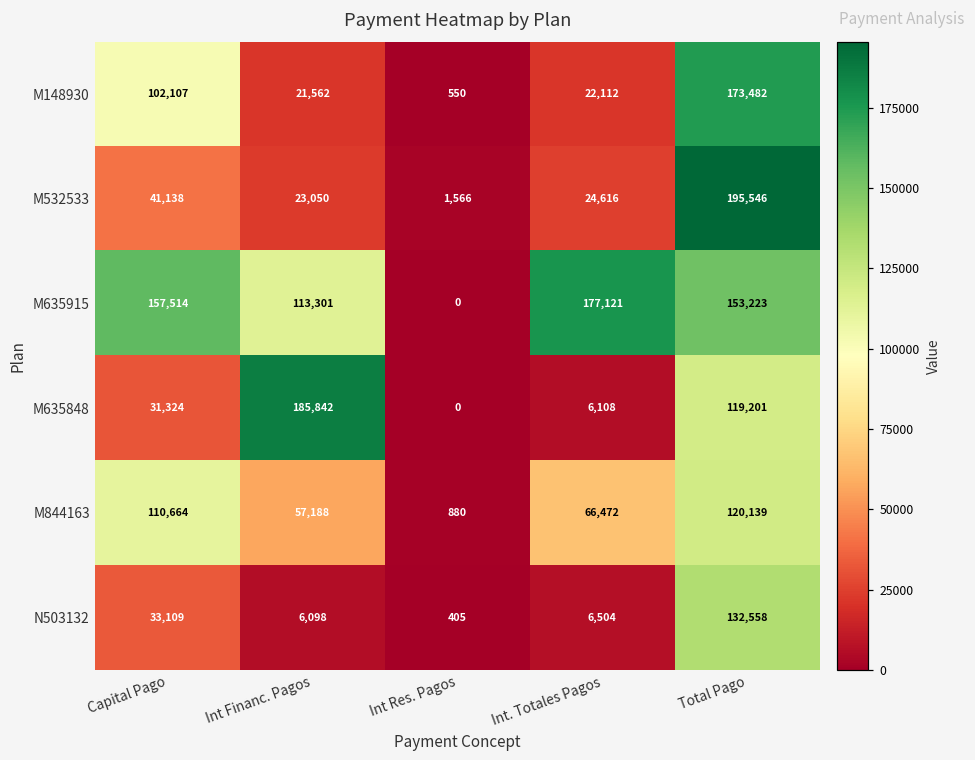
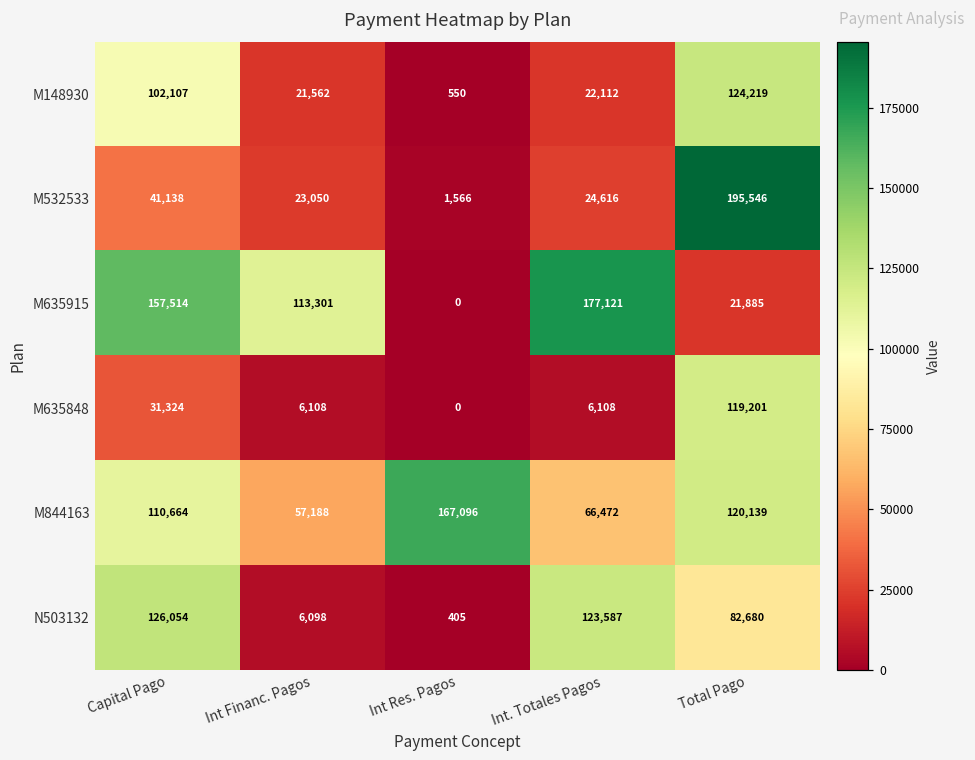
M148930, Total Pago: 173,482 -> 124,219
M635915, Total Pago: 153,223 -> 21,885
M635848, Int Financ. Pagos: 185,842 -> 6,108
M844163, Int Res. Pagos: 880 -> 167,096
N503132, Capital Pago: 33,109 -> 126,054
N503132, Int. Totales Pagos: 6,504 -> 123,587
N503132, Total Pago: 132,558 -> 82,680
